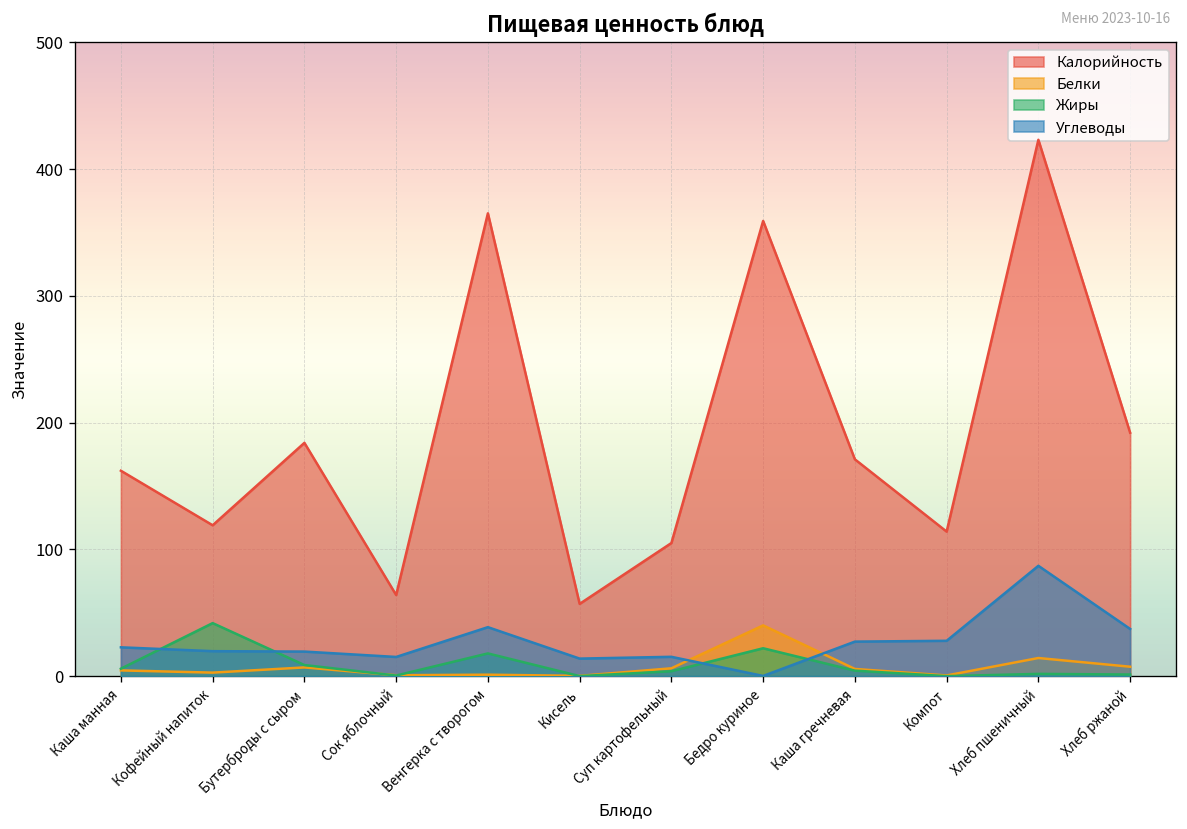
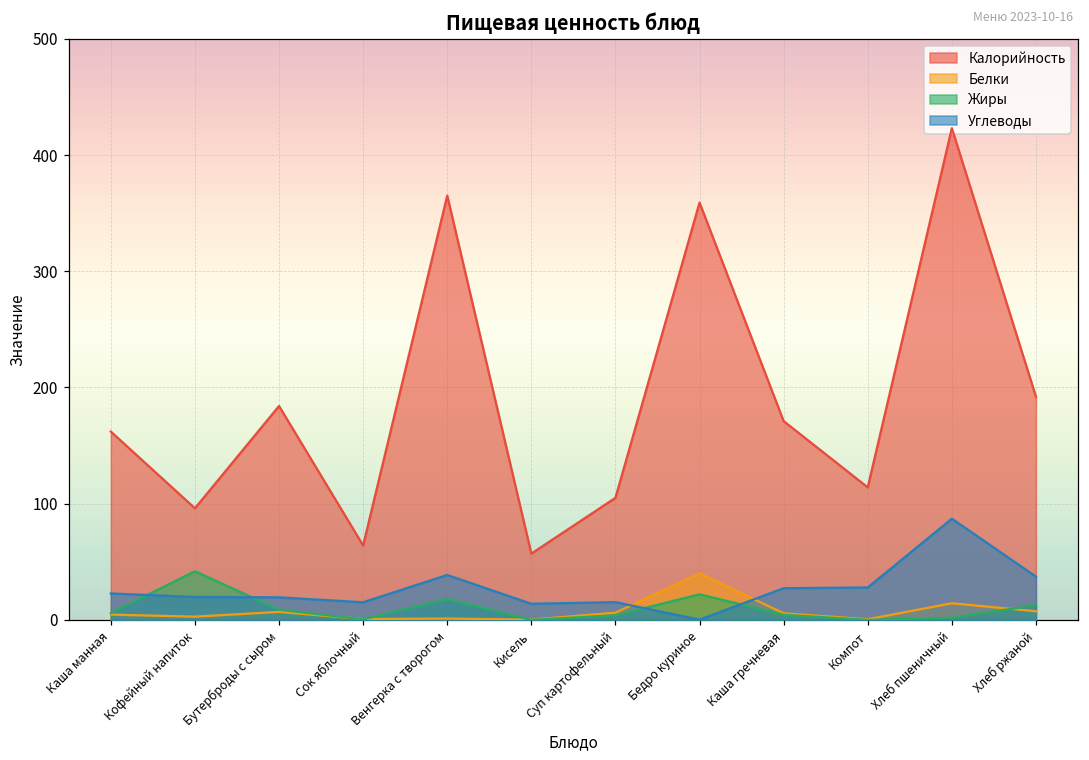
Калорийность, Кофейный напиток: 119 -> 96
Жиры, Хлеб ржаной: 1 -> 13
